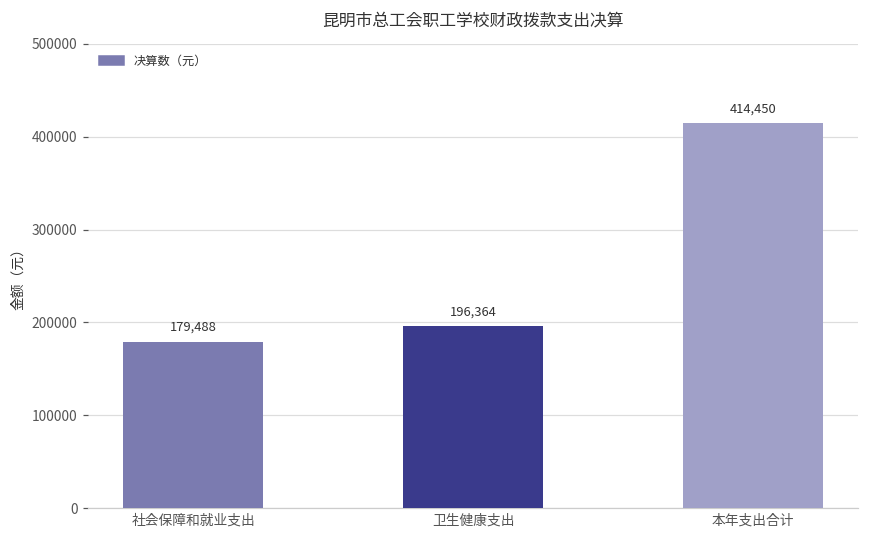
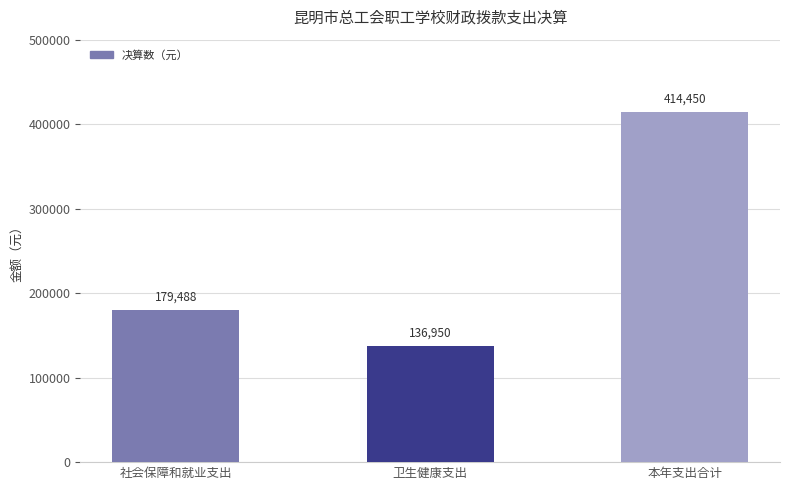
卫生健康支出: 196,364 -> 136,950
